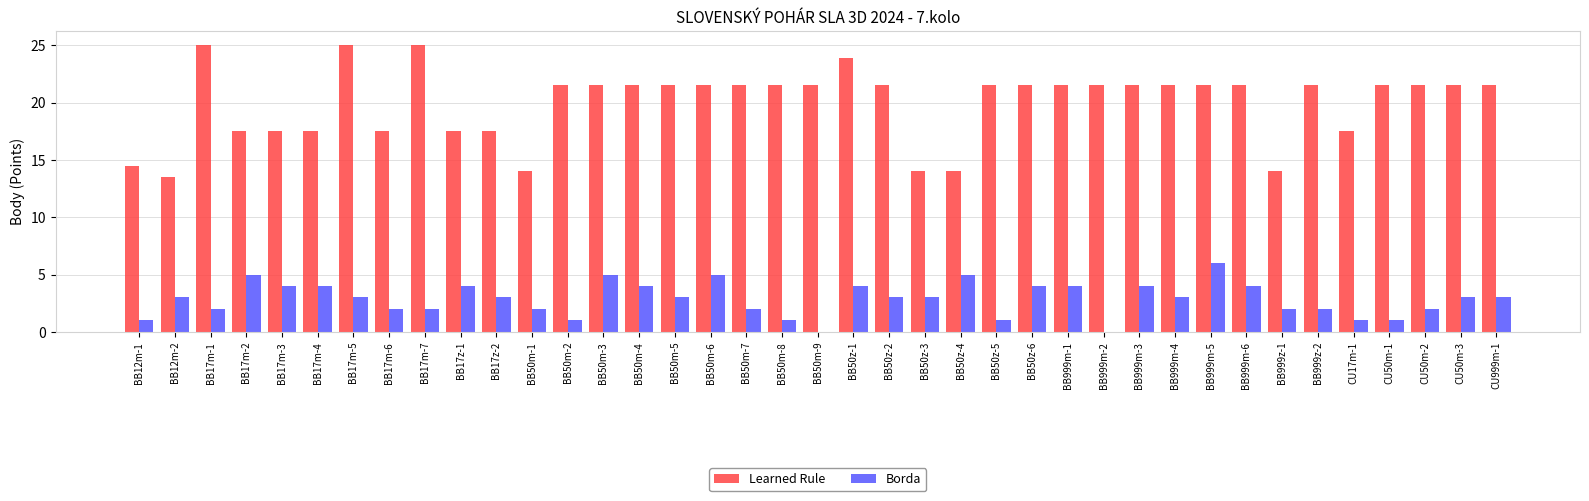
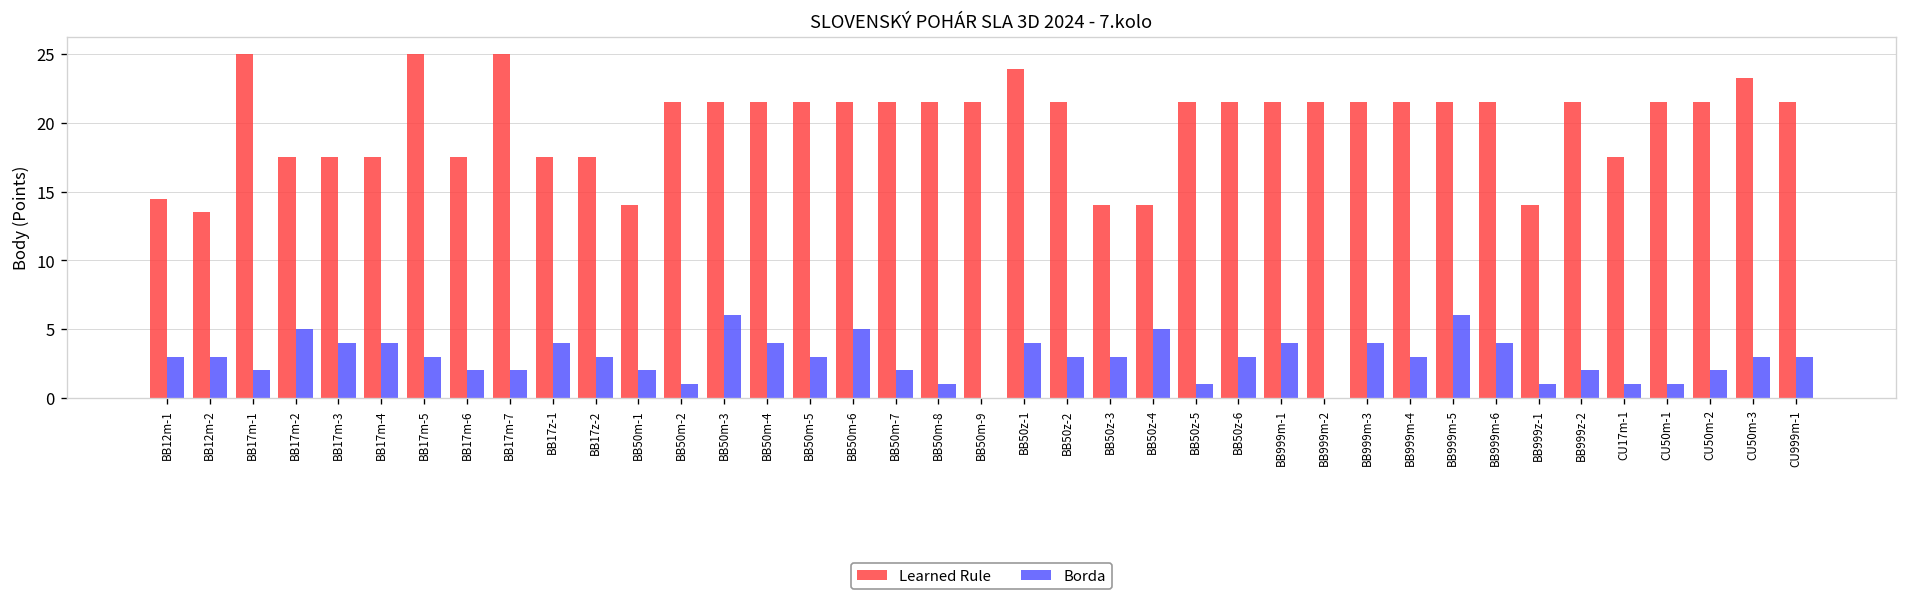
Borda, BB12m-1: 1 -> 3
Borda, BB50m-3: 5 -> 6
Borda, BB50z-6: 4 -> 3
Borda, BB999z-1: 2 -> 1
Learned Rule, CU50m-3: 21.5 -> 23.3
